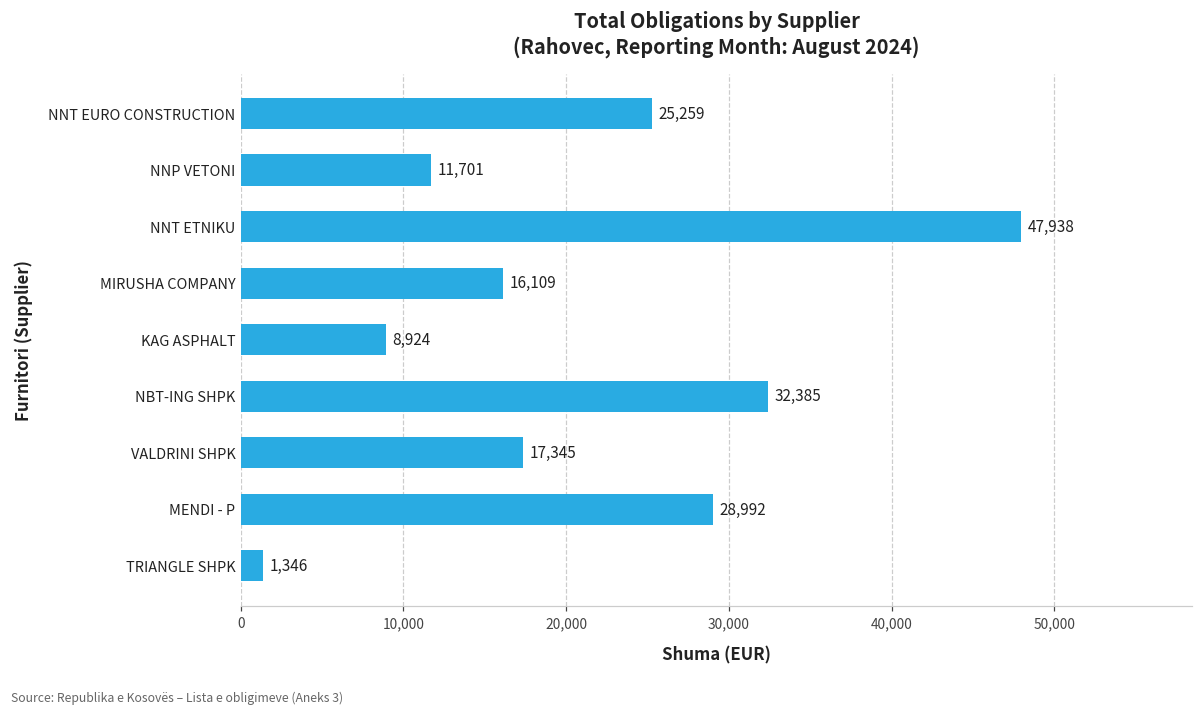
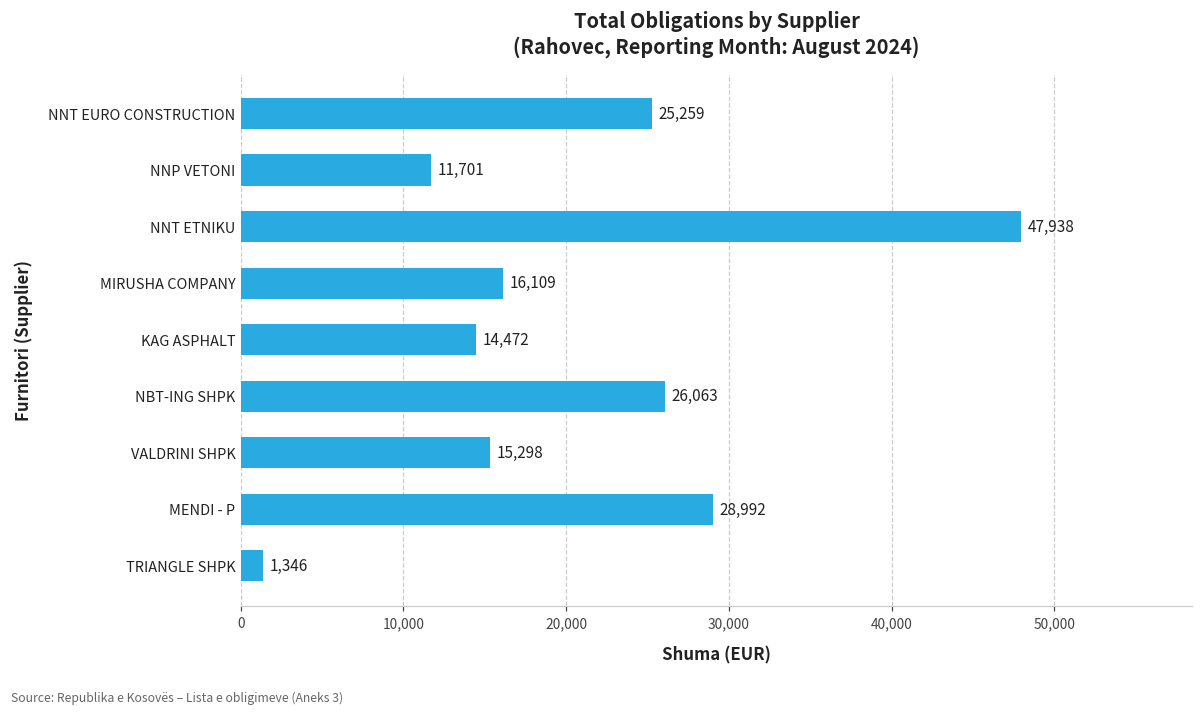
KAG ASPHALT: 8,924 -> 14,472
NBT-ING SHPK: 32,385 -> 26,063
VALDRINI SHPK: 17,345 -> 15,298
